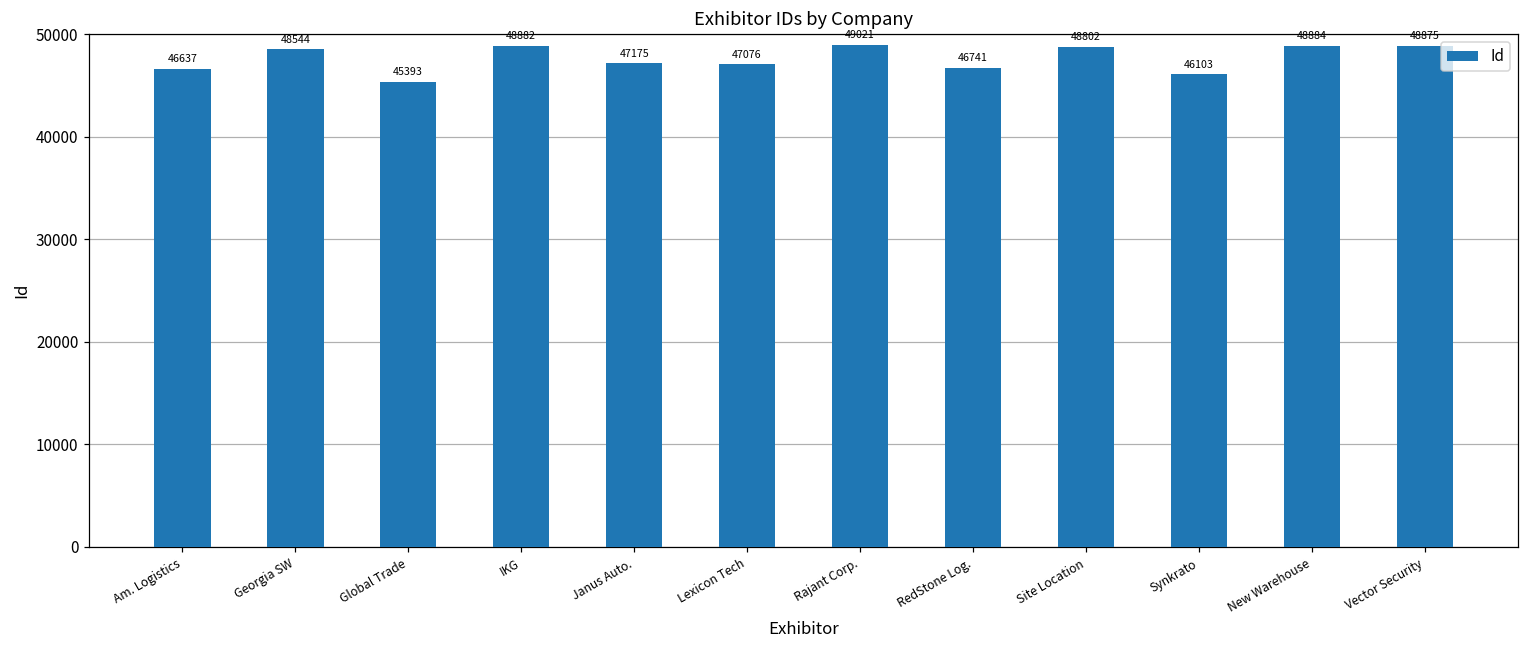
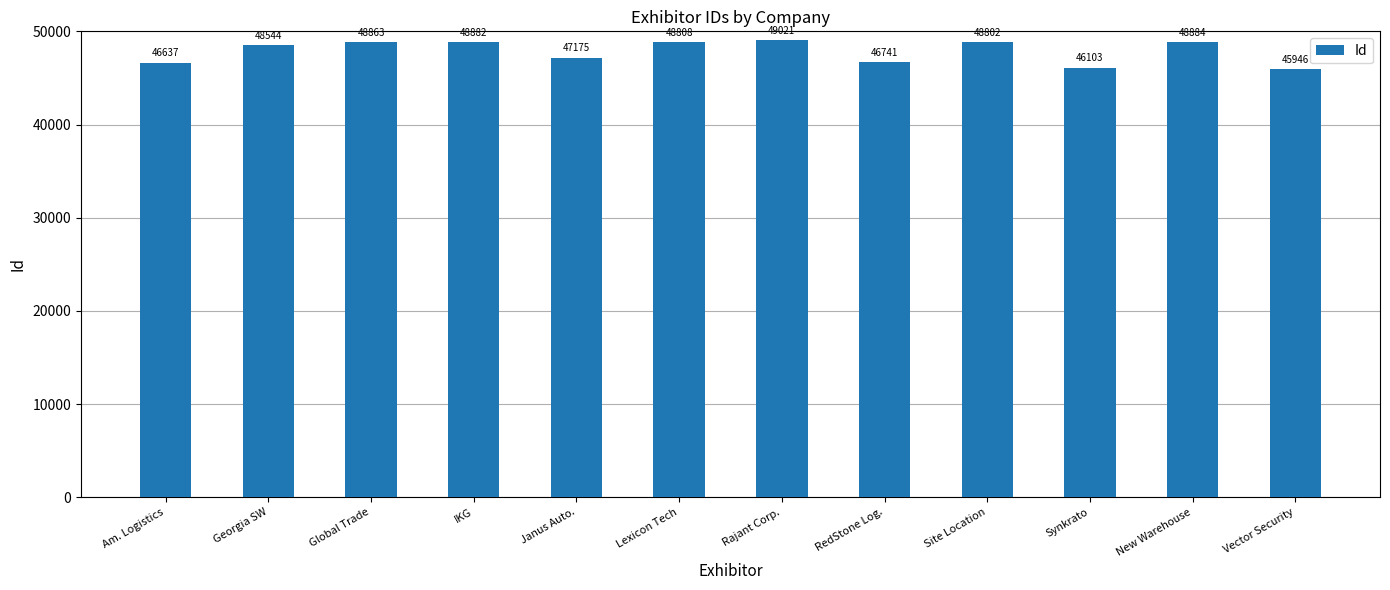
Global Trade: 45393 -> 48863
Lexicon Tech: 47076 -> 48808
Vector Security: 48875 -> 45946
